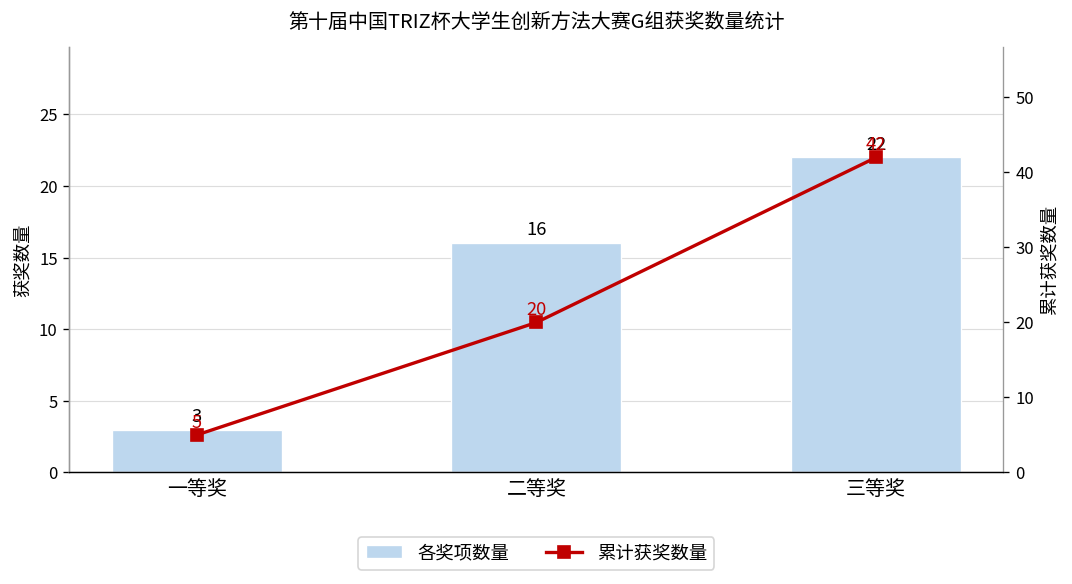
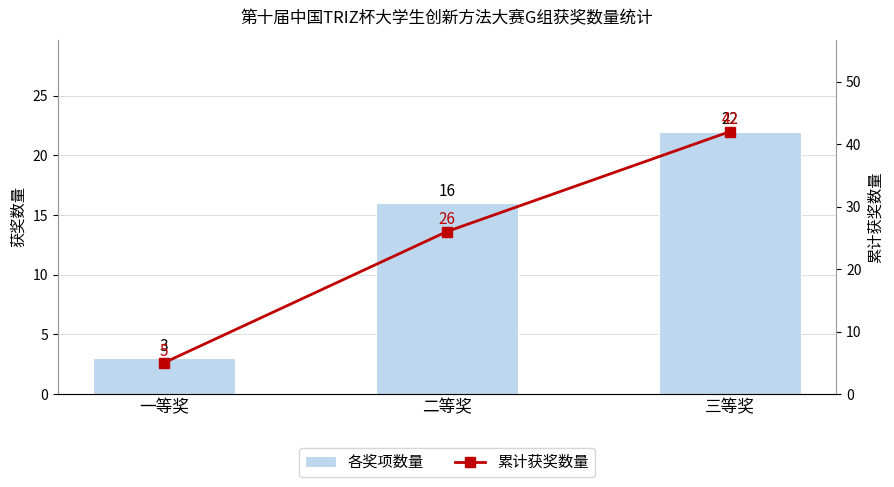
累计获奖数量, 二等奖: 20 -> 26
